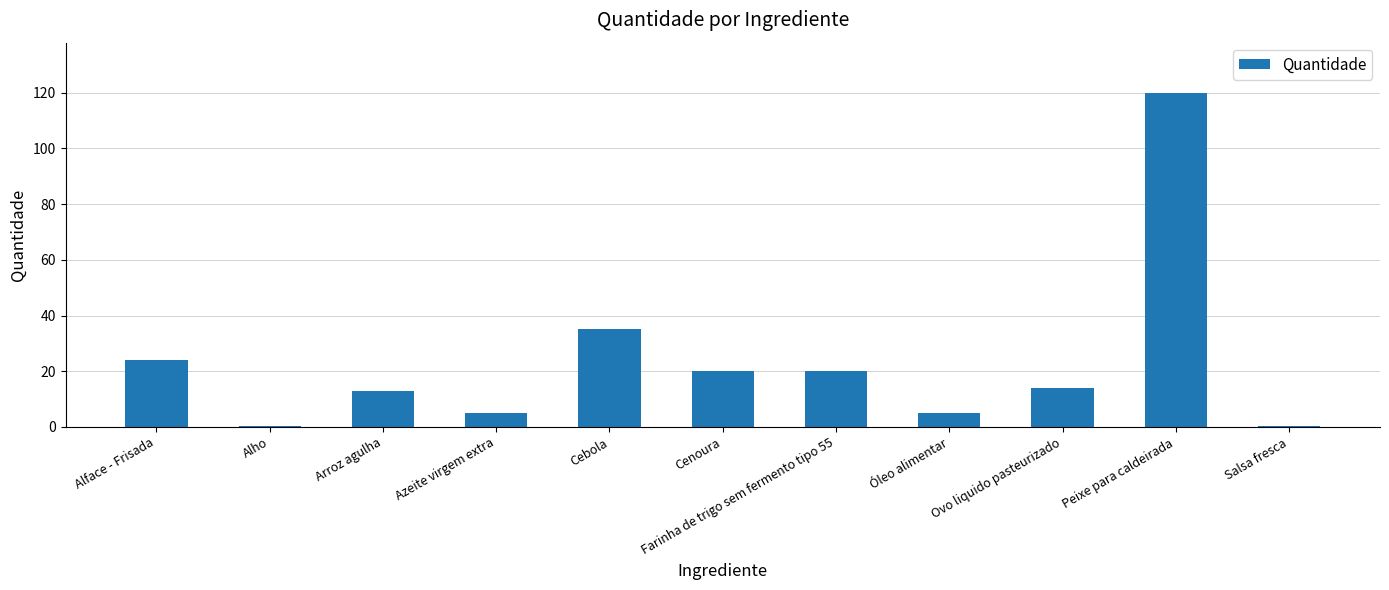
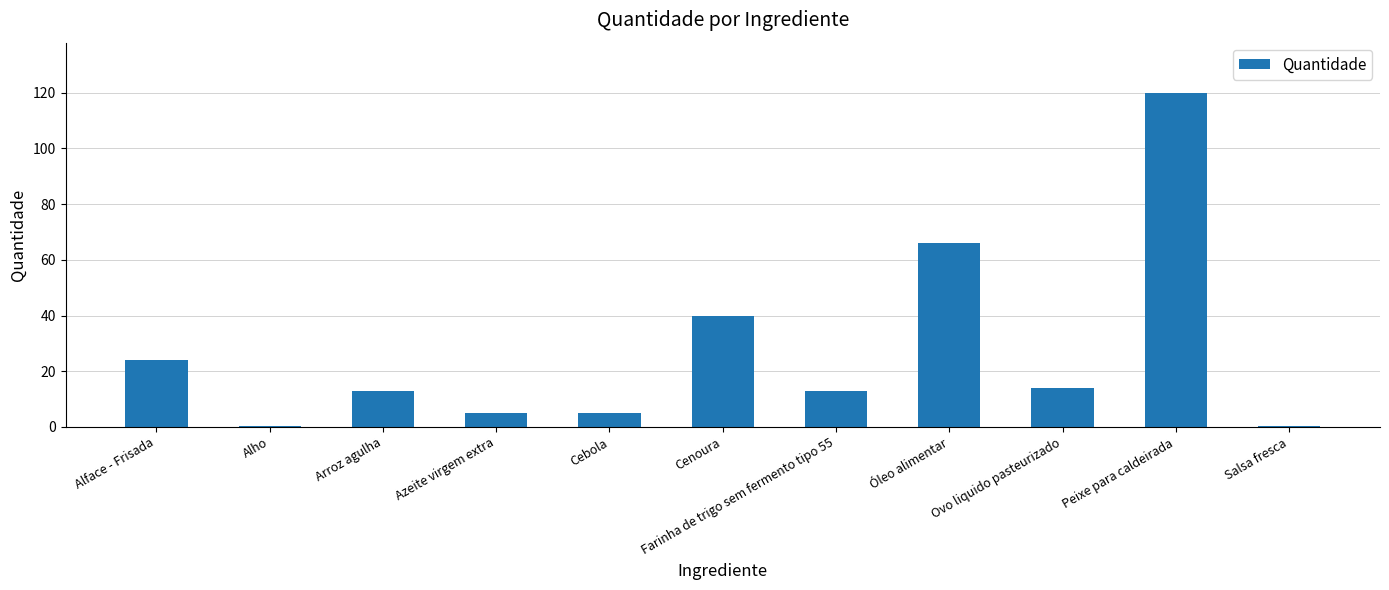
Cebola: 35 -> 5
Cenoura: 20 -> 40
Farinha de trigo sem fermento tipo 55: 20 -> 13
Óleo alimentar: 5 -> 66
